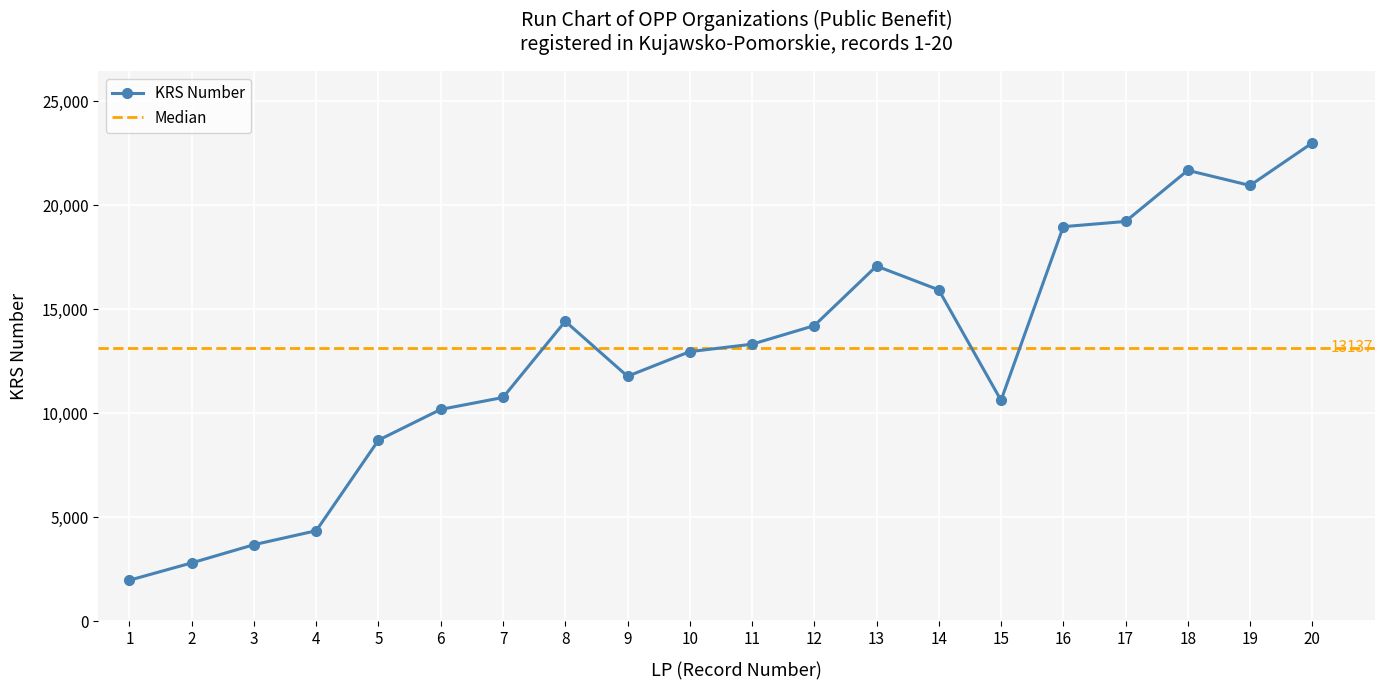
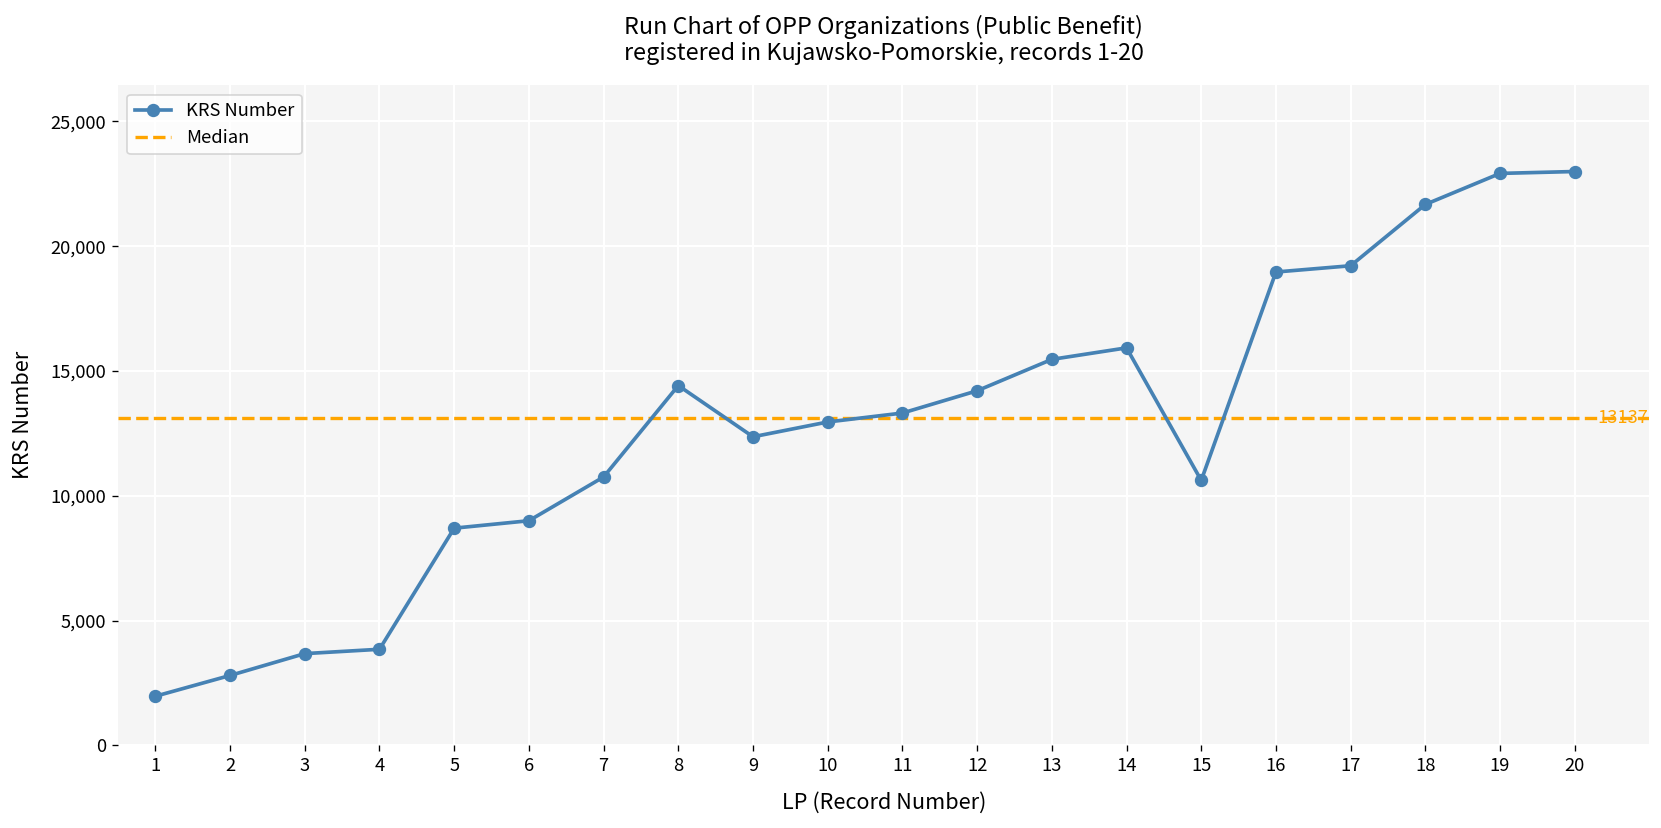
4: 4,300 -> 3,900
6: 10,200 -> 9,000
9: 11,800 -> 12,400
13: 17,100 -> 15,500
19: 20,900 -> 22,900
